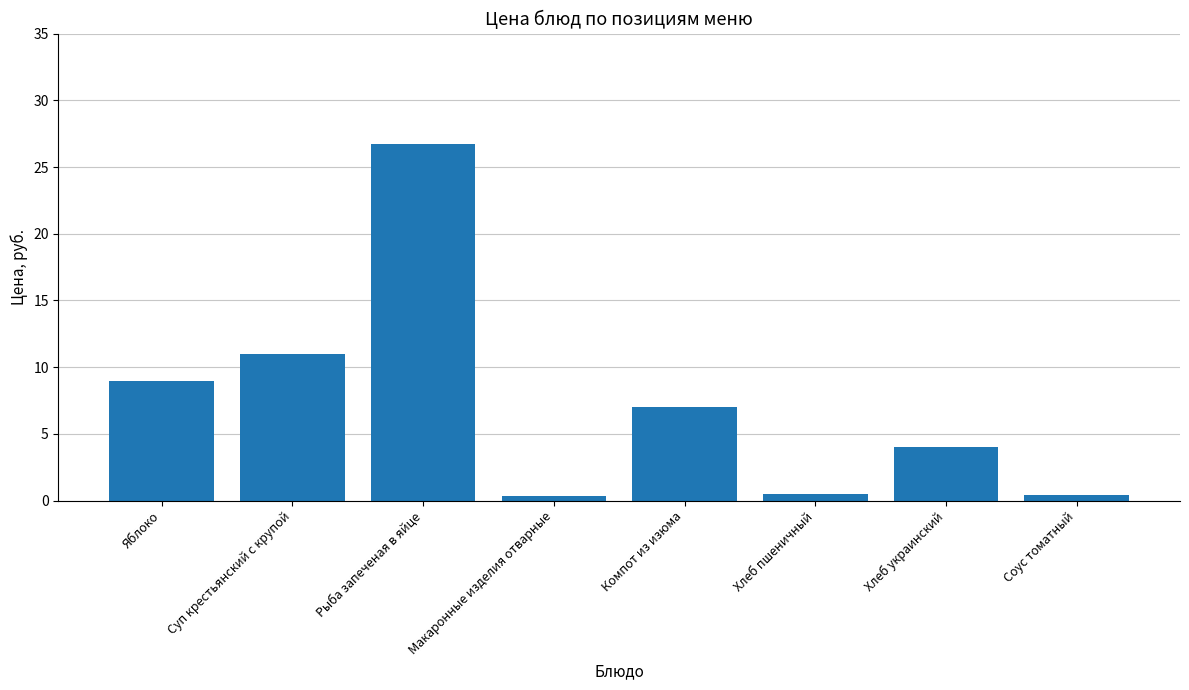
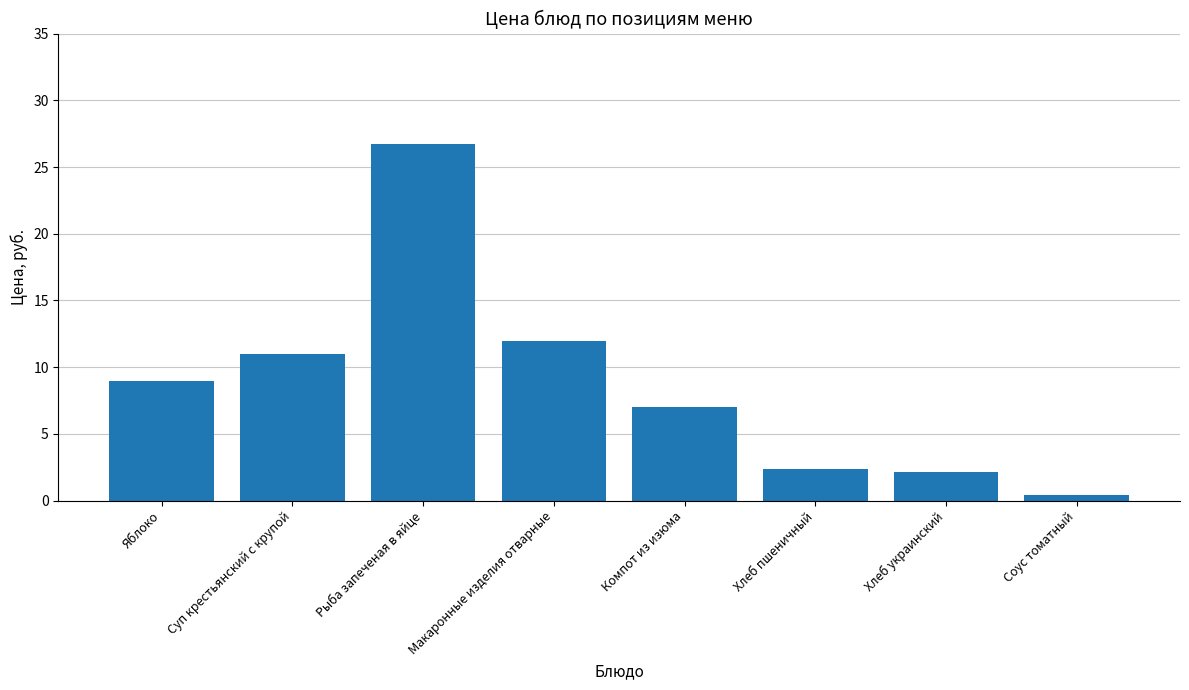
Макаронные изделия отварные: 0.4 -> 12.0
Хлеб пшеничный: 0.5 -> 2.3
Хлеб украинский: 4.0 -> 2.1
